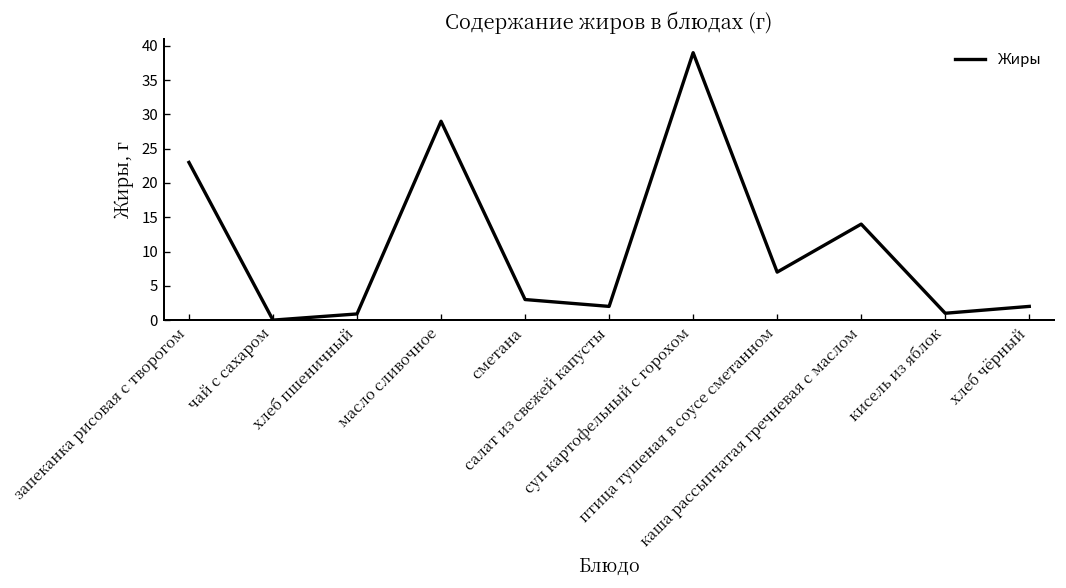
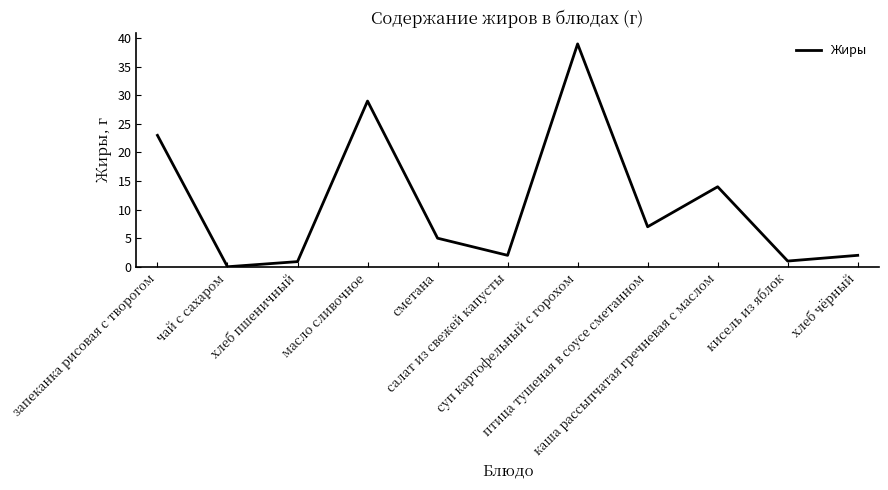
сметана: 3 -> 5
